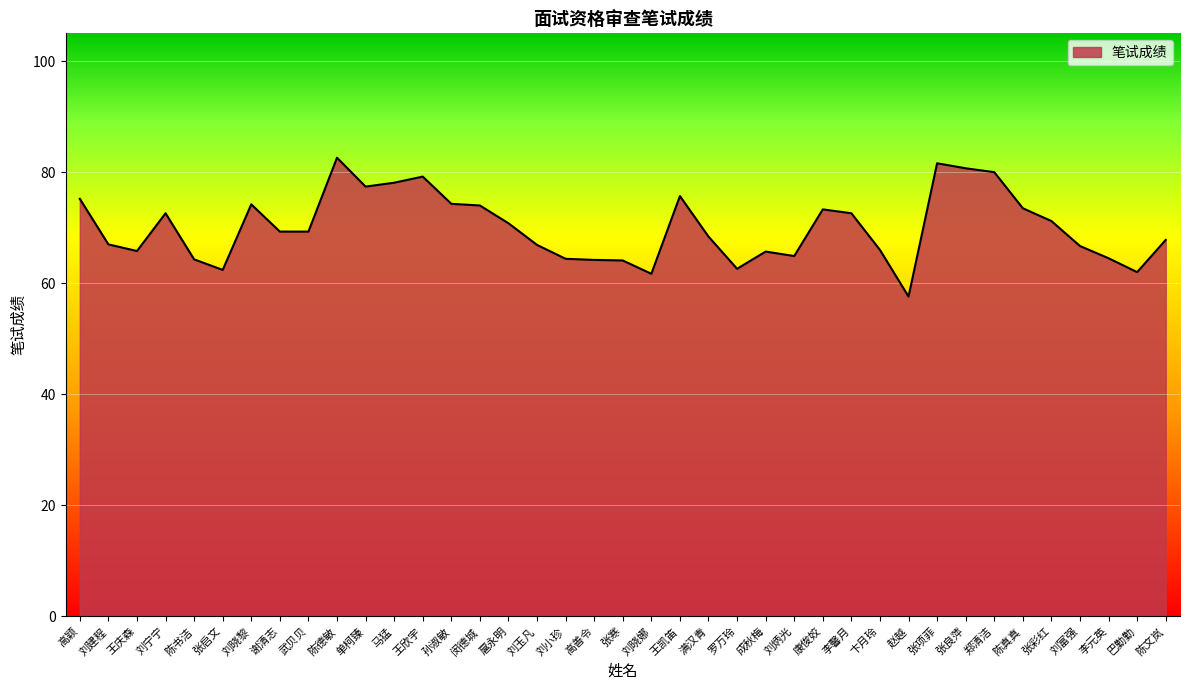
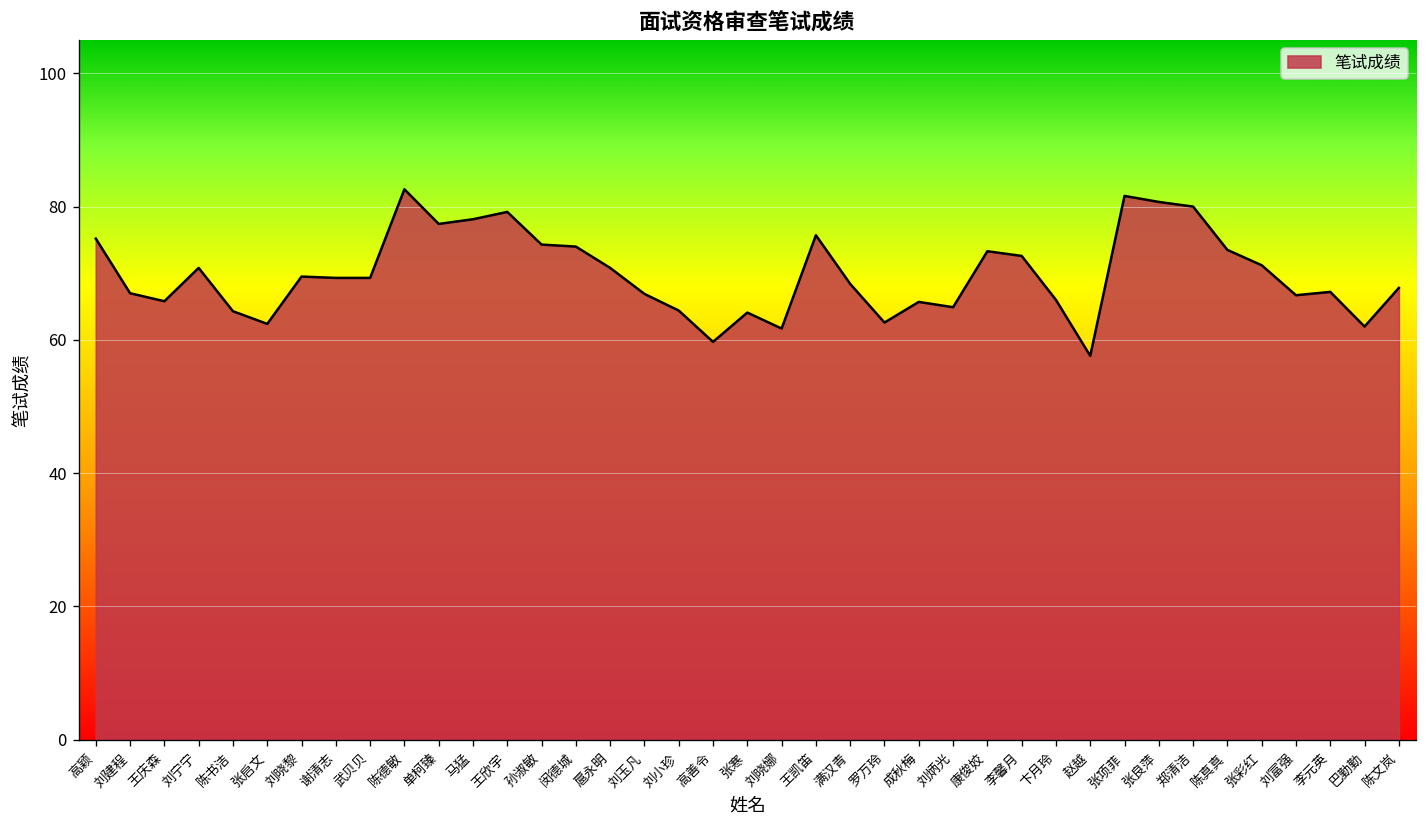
刘宁宁: 73 -> 71
刘晓黎: 74 -> 70
高善令: 64 -> 60
李元英: 65 -> 67
